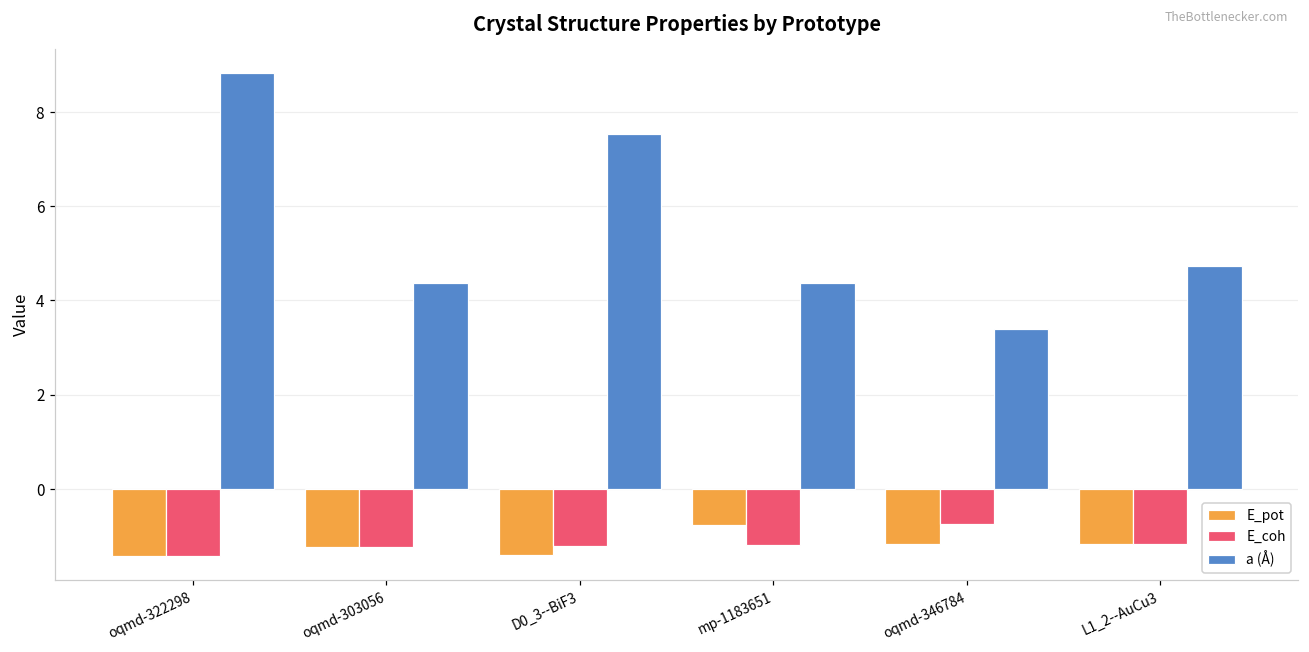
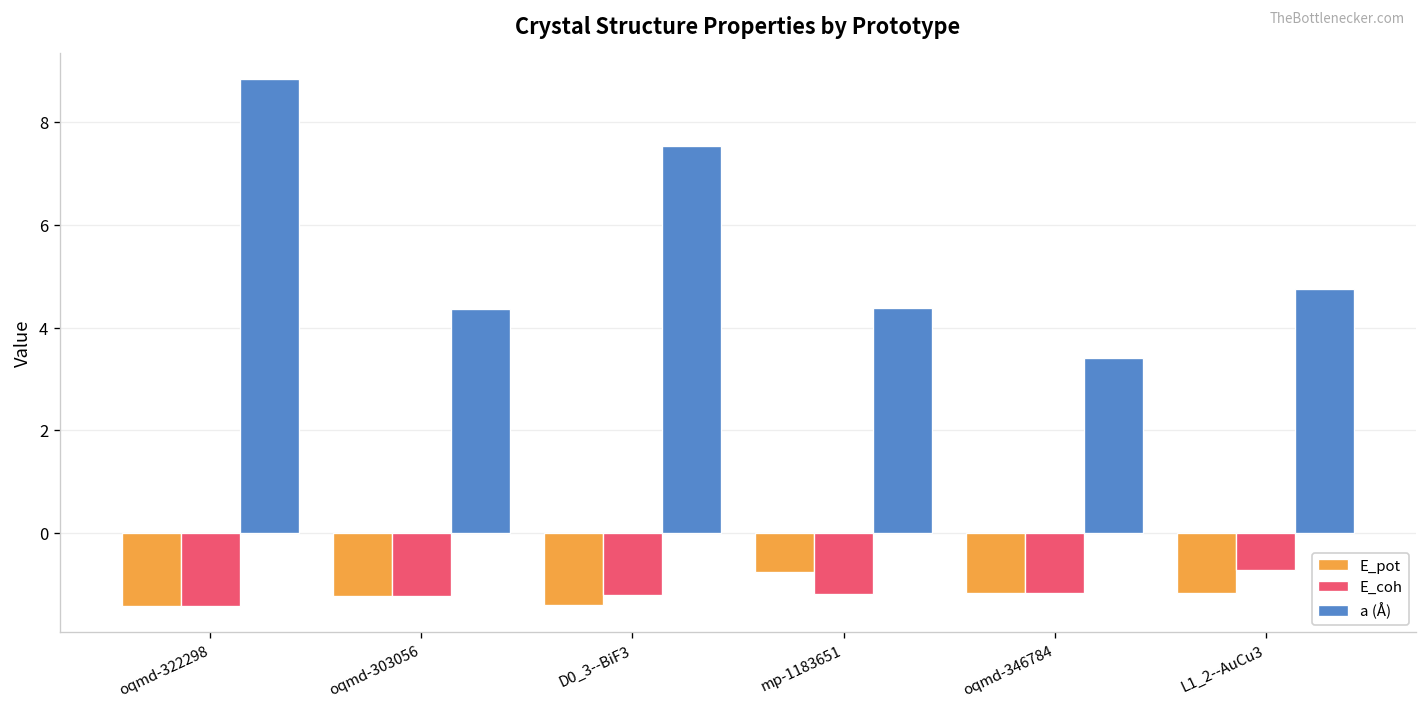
E_coh, oqmd-346784: -0.7 -> -1.2
E_coh, L1_2--AuCu3: -1.2 -> -0.7
